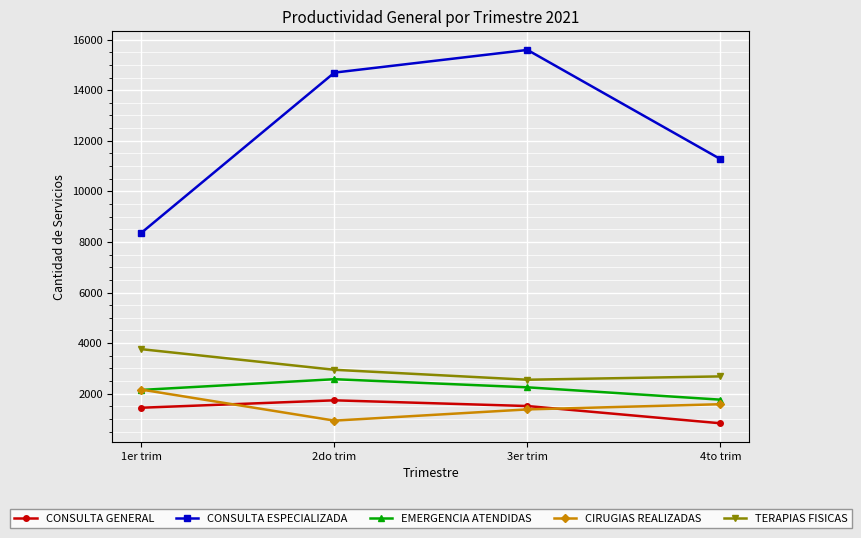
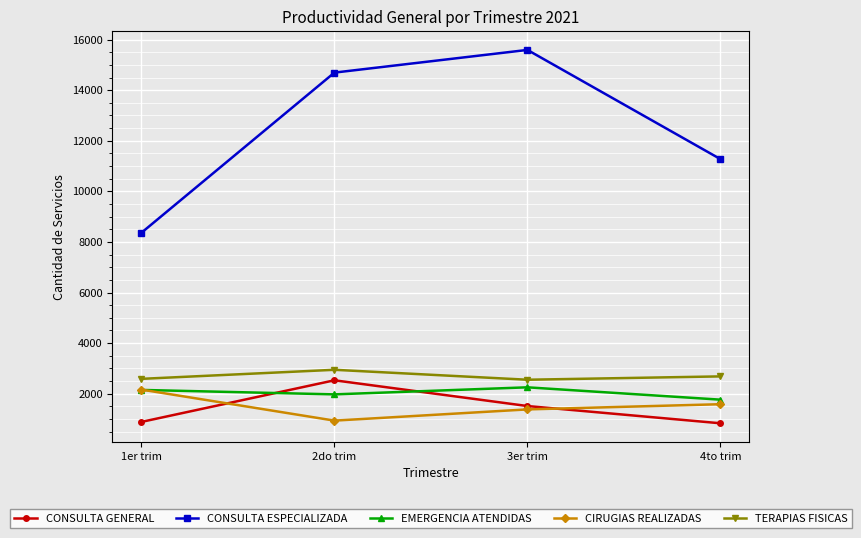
CONSULTA GENERAL, 1er trim: 1400 -> 900
TERAPIAS FISICAS, 1er trim: 3800 -> 2600
CONSULTA GENERAL, 2do trim: 1700 -> 2500
EMERGENCIA ATENDIDAS, 2do trim: 2600 -> 2000
